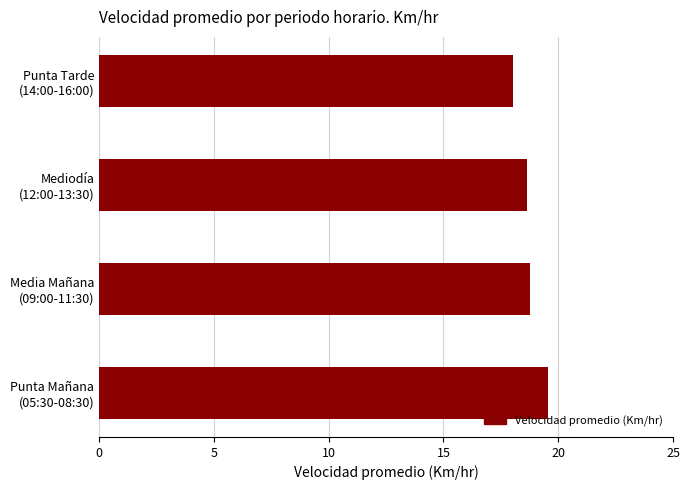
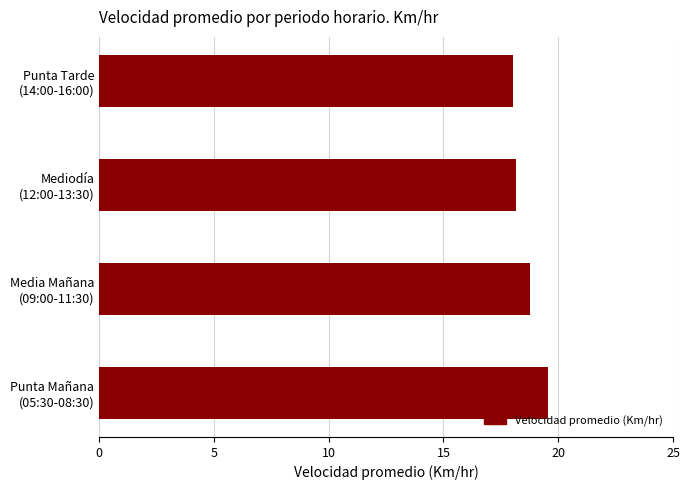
Mediodía (12:00-13:30): 18.6 -> 18.2
